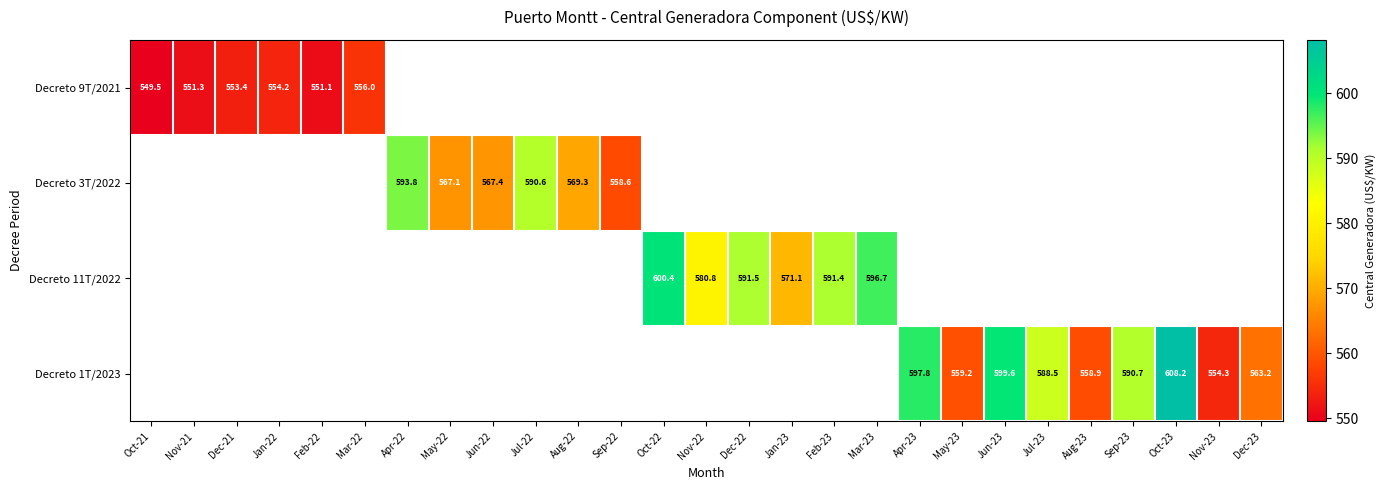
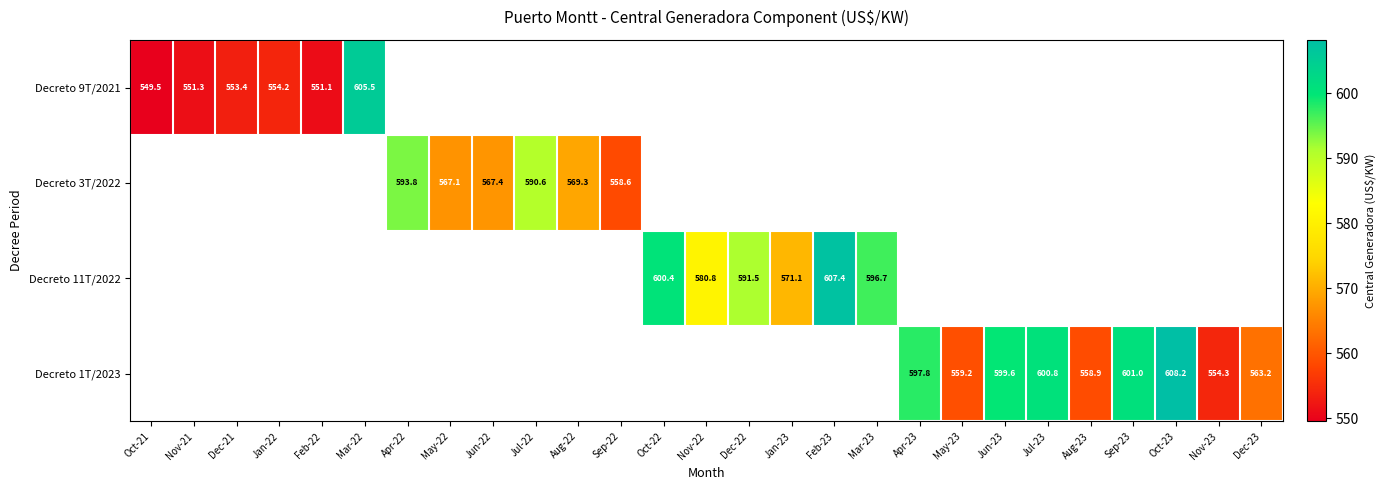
Decreto 9T/2021, Mar-22: 556.0 -> 605.5
Decreto 11T/2022, Feb-23: 591.4 -> 607.4
Decreto 1T/2023, Jul-23: 588.5 -> 600.8
Decreto 1T/2023, Sep-23: 590.7 -> 601.0
